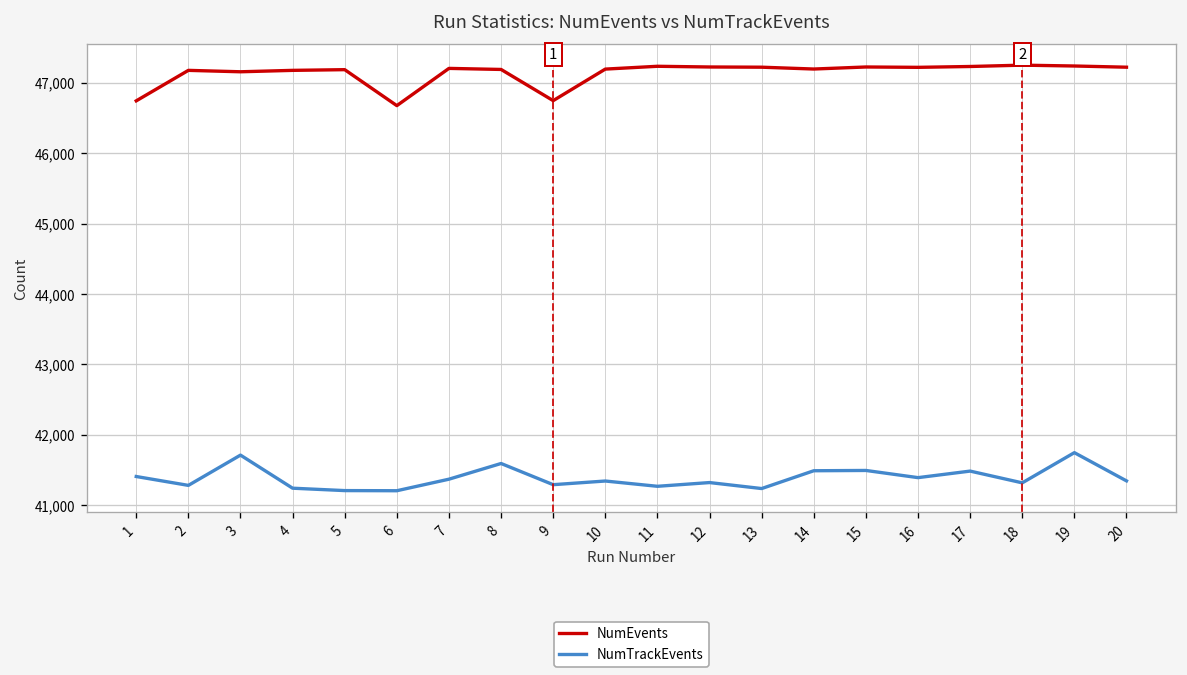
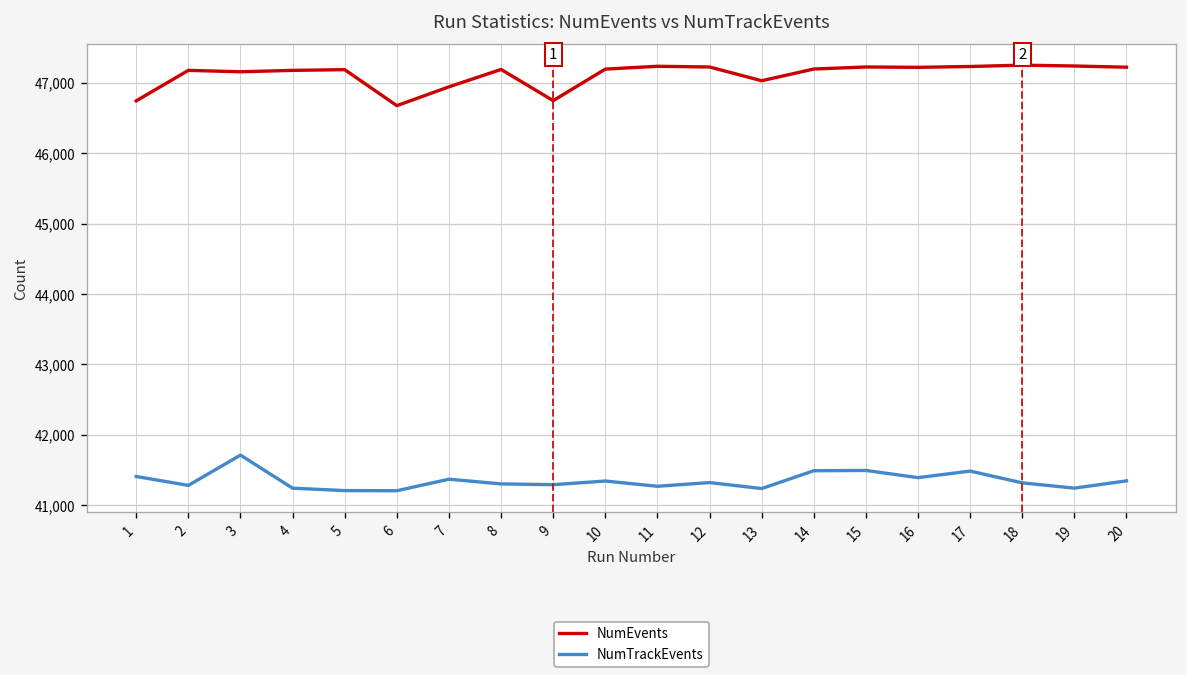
NumEvents, 7: 47,200 -> 46,900
NumTrackEvents, 8: 41,600 -> 41,300
NumEvents, 13: 47,200 -> 47,000
NumTrackEvents, 19: 41,700 -> 41,200
